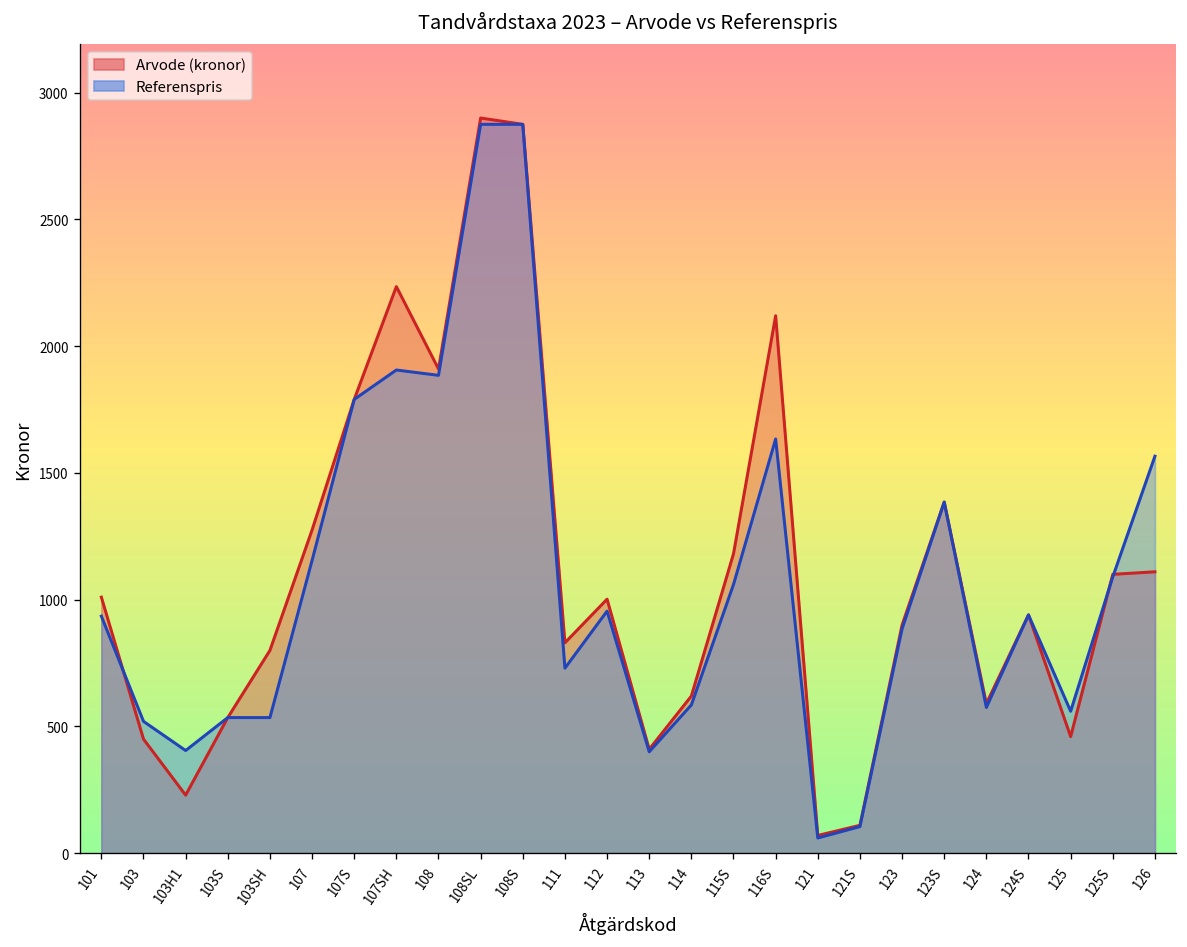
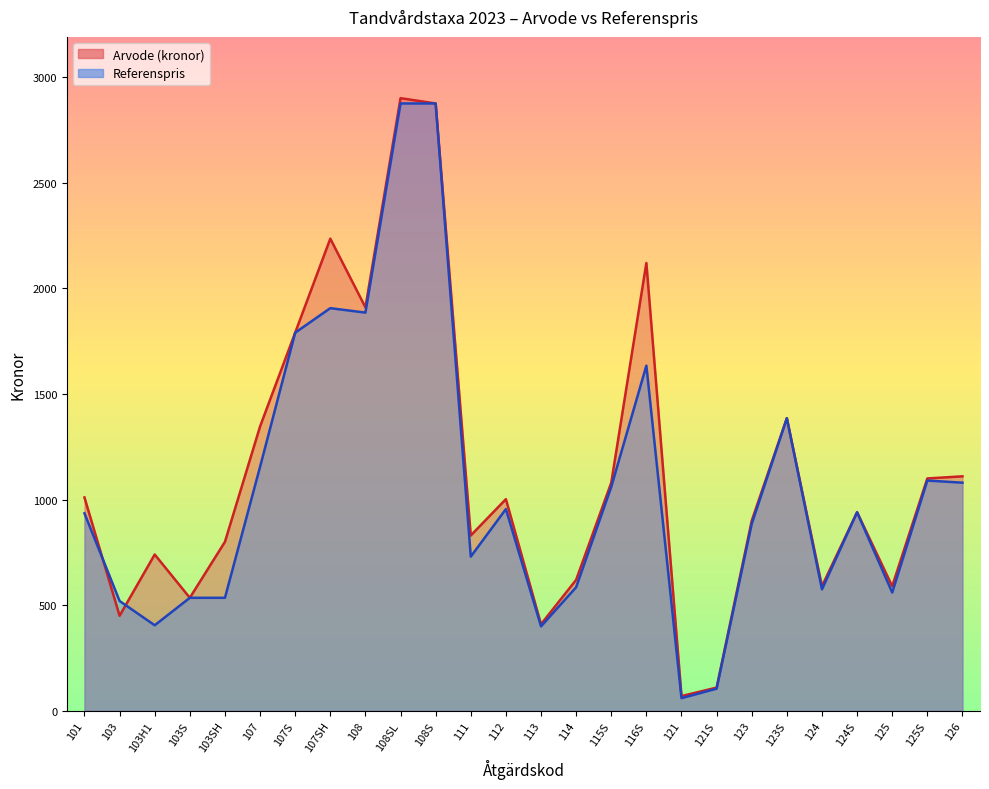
Arvode (kronor), 103H1: 230 -> 740
Arvode (kronor), 107: 1280 -> 1350
Arvode (kronor), 115S: 1180 -> 1080
Arvode (kronor), 125: 460 -> 590
Referenspris, 126: 1570 -> 1080
